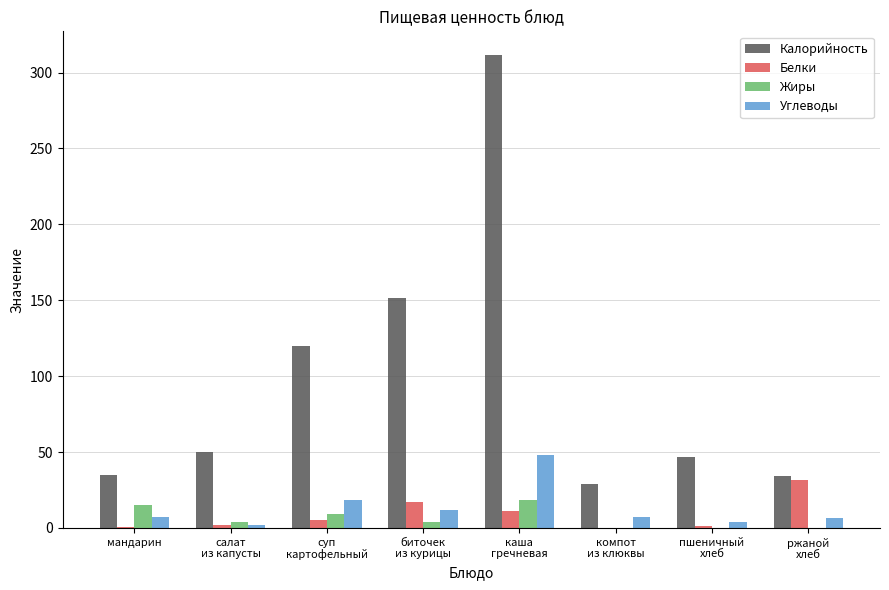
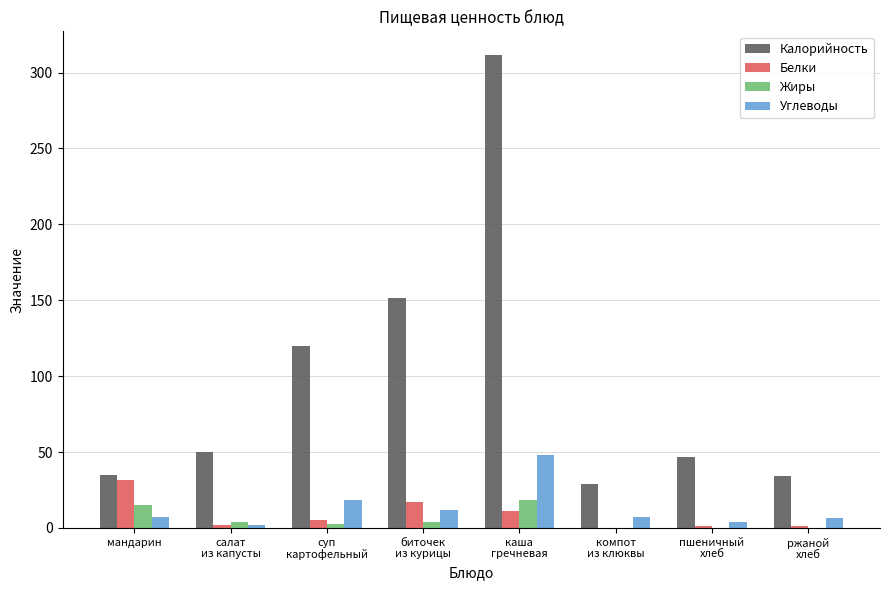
Белки, мандарин: 1 -> 31
Жиры, суп картофельный: 10 -> 3
Белки, ржаной хлеб: 32 -> 1
